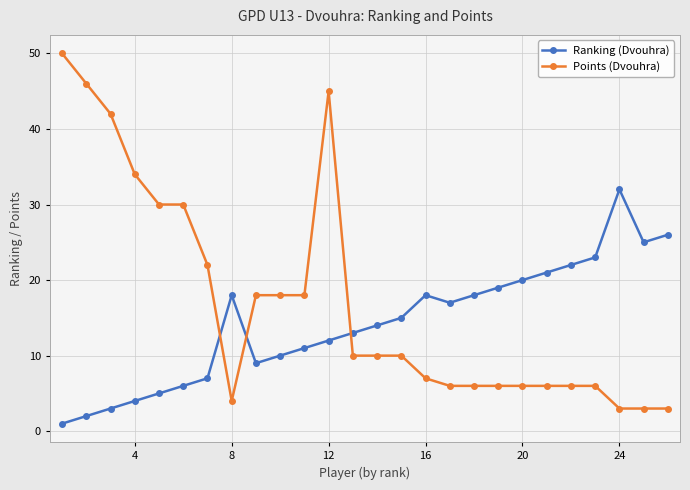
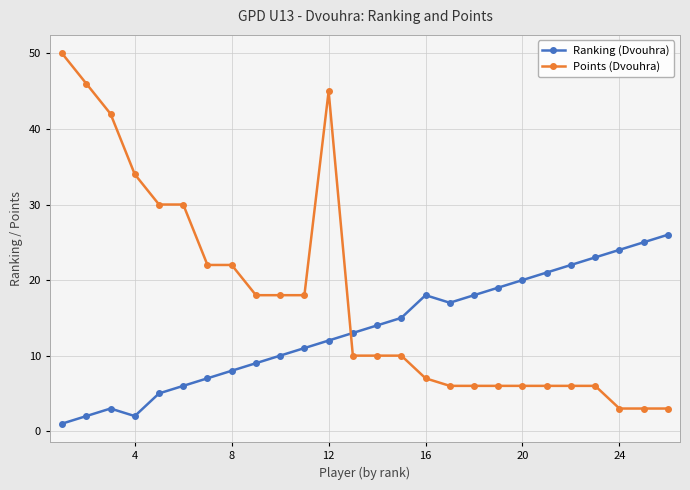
Ranking (Dvouhra), 4: 4 -> 2
Ranking (Dvouhra), 8: 18 -> 8
Points (Dvouhra), 8: 4 -> 22
Ranking (Dvouhra), 24: 32 -> 24
